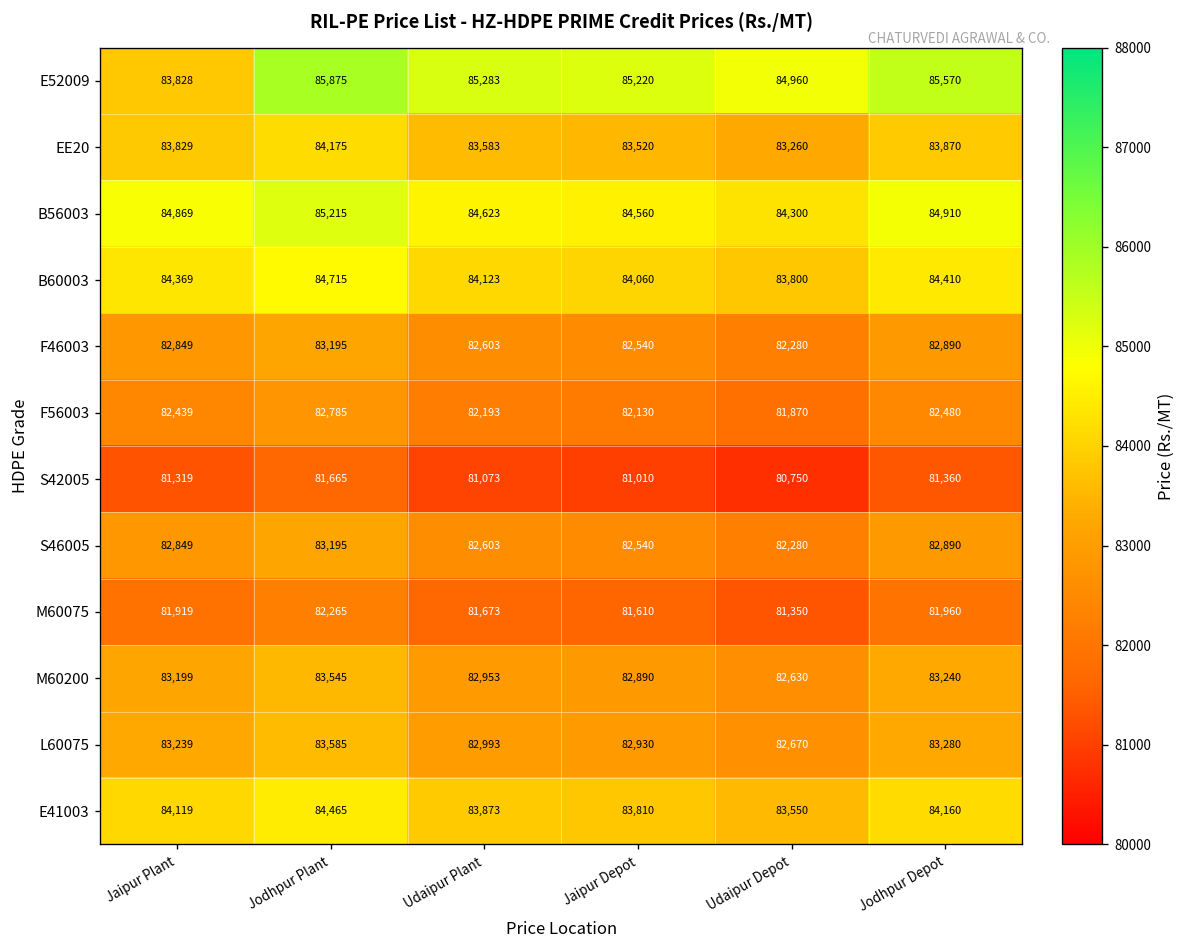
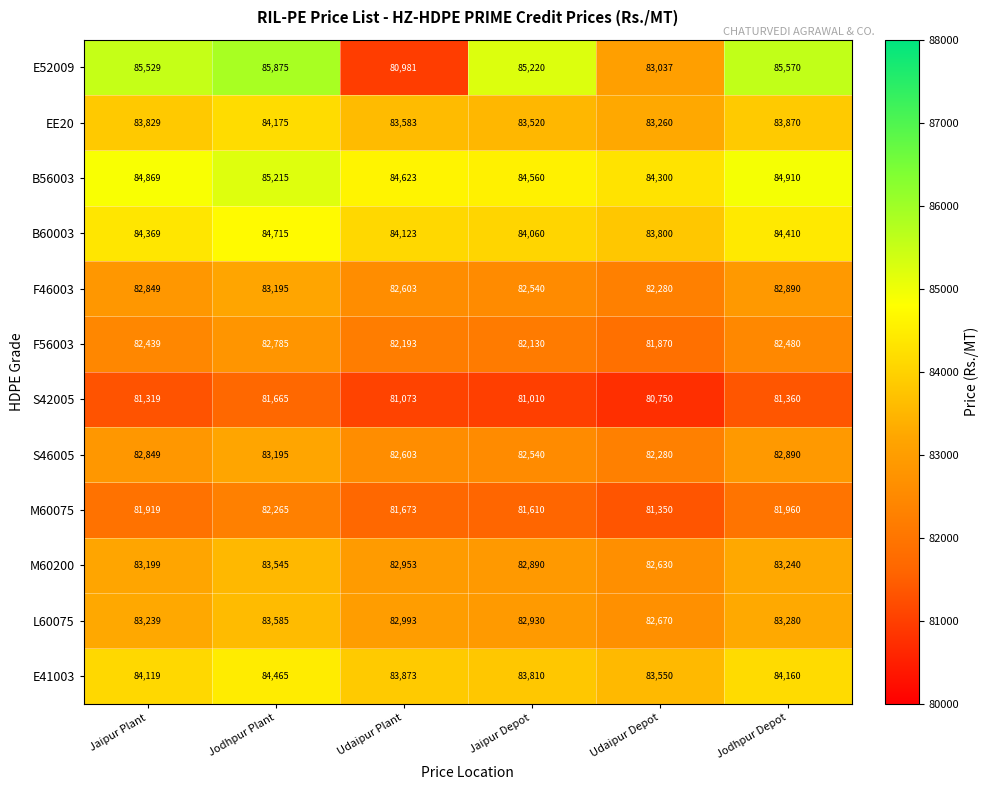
E52009, Jaipur Plant: 83,828 -> 85,529
E52009, Udaipur Plant: 85,283 -> 80,981
E52009, Udaipur Depot: 84,960 -> 83,037
